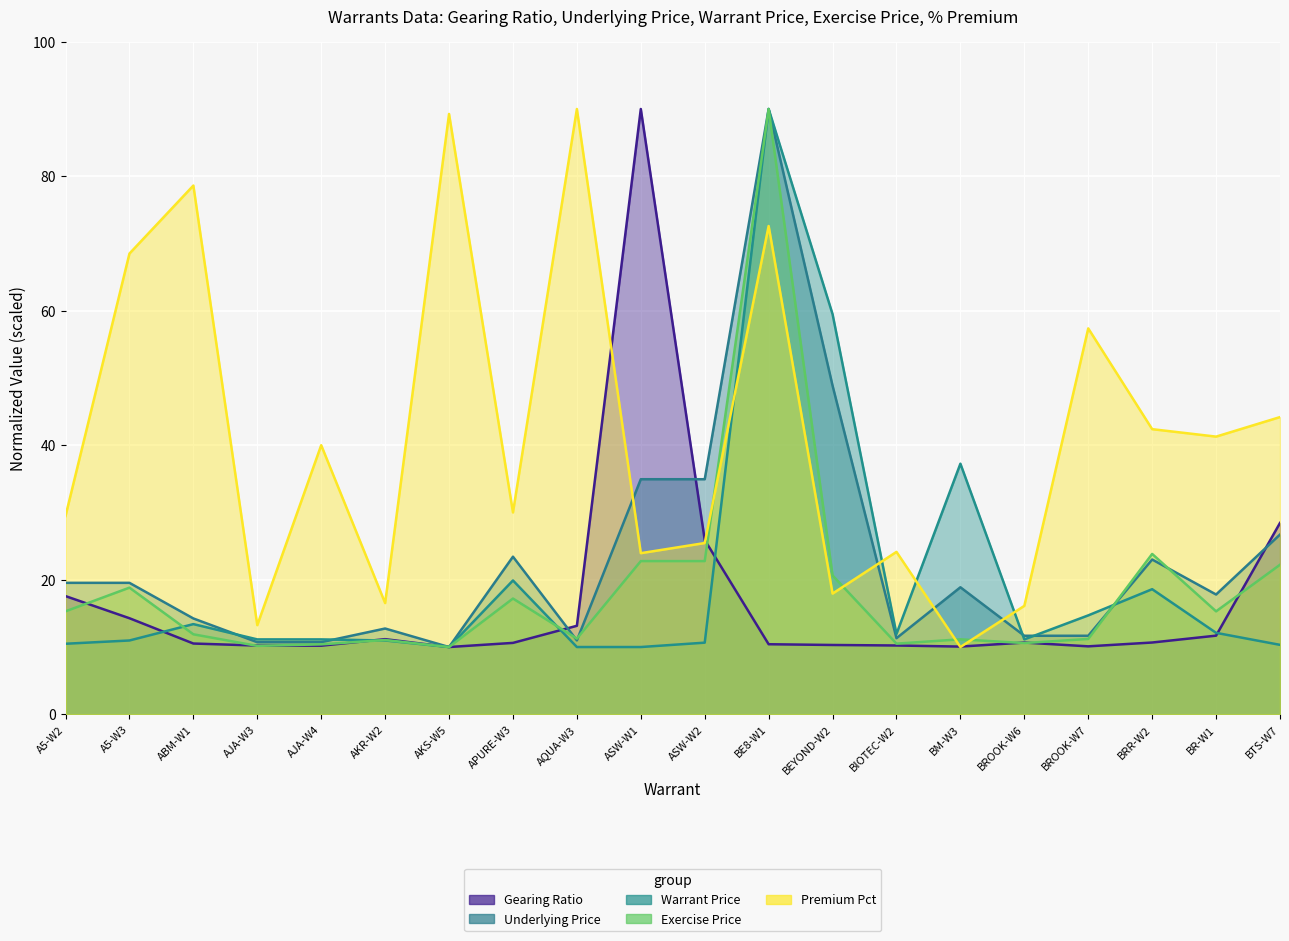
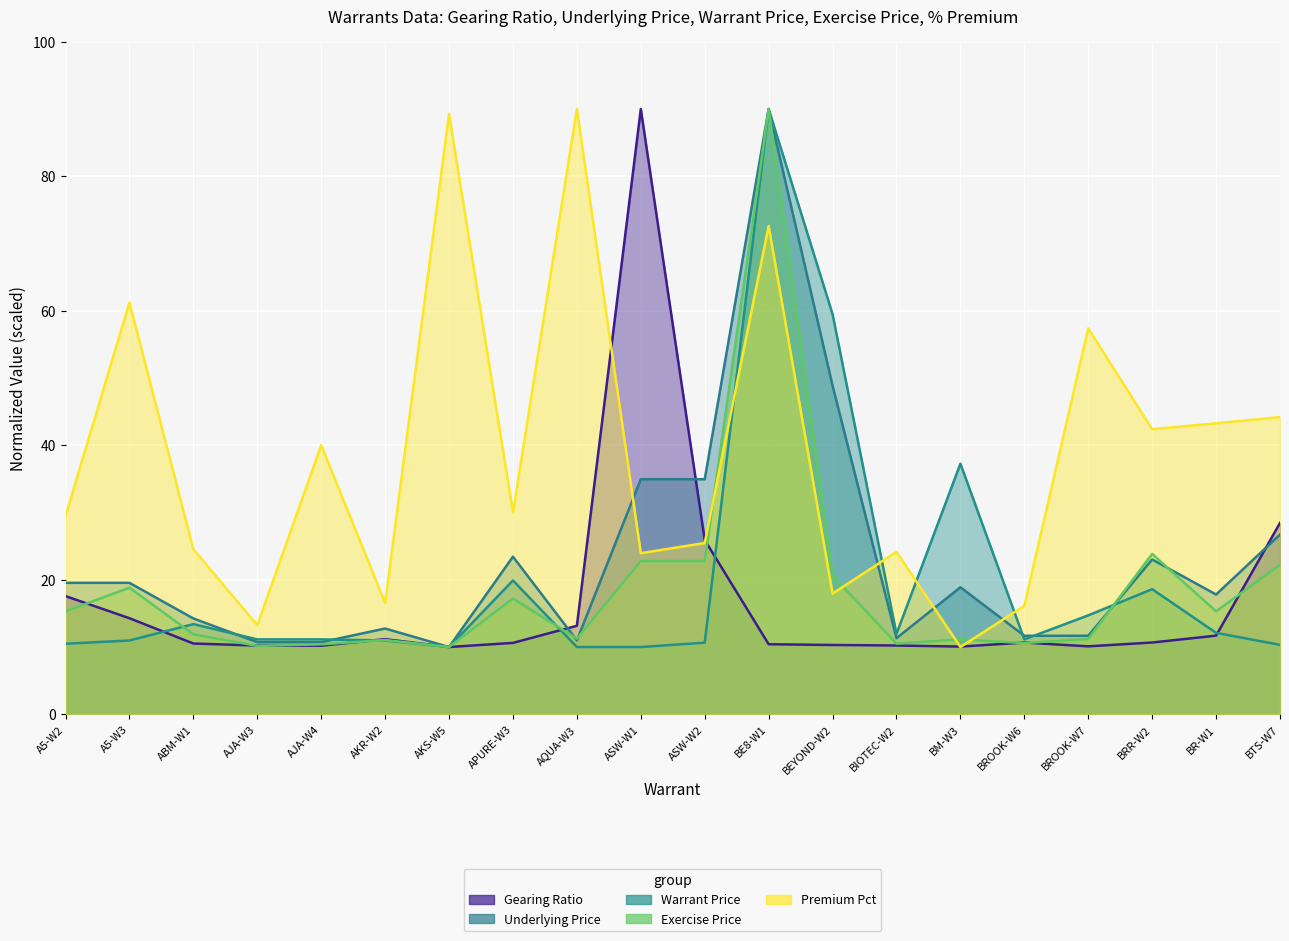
Premium Pct, A5-W3: 69 -> 61
Premium Pct, ABM-W1: 79 -> 25
Premium Pct, BR-W1: 41 -> 43
